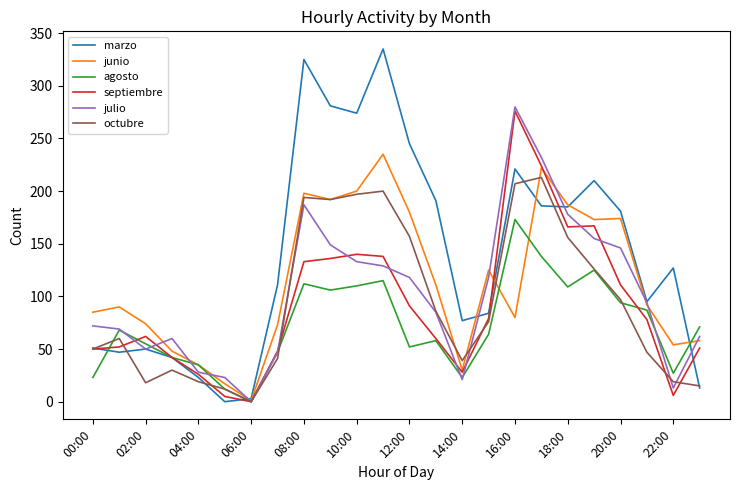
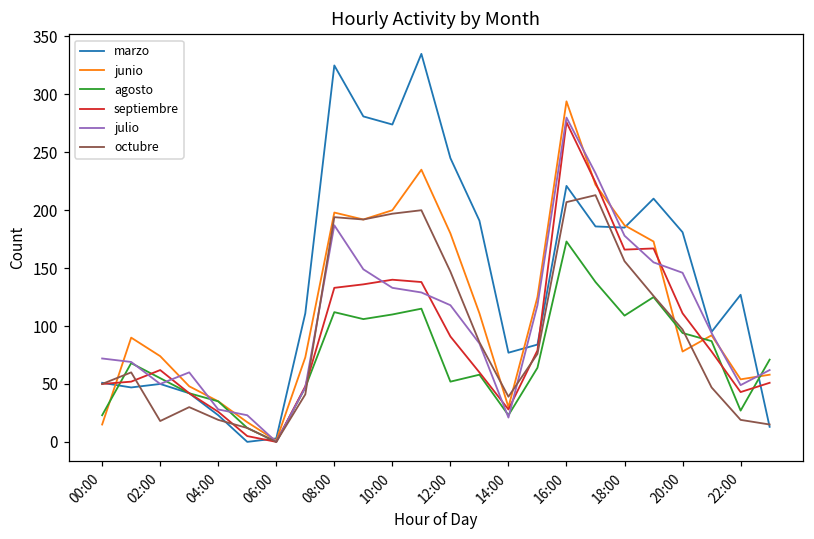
junio, 00:00: 85 -> 15
octubre, 12:00: 157 -> 147
junio, 16:00: 80 -> 294
junio, 20:00: 174 -> 78
septiembre, 22:00: 6 -> 43
julio, 22:00: 13 -> 49
